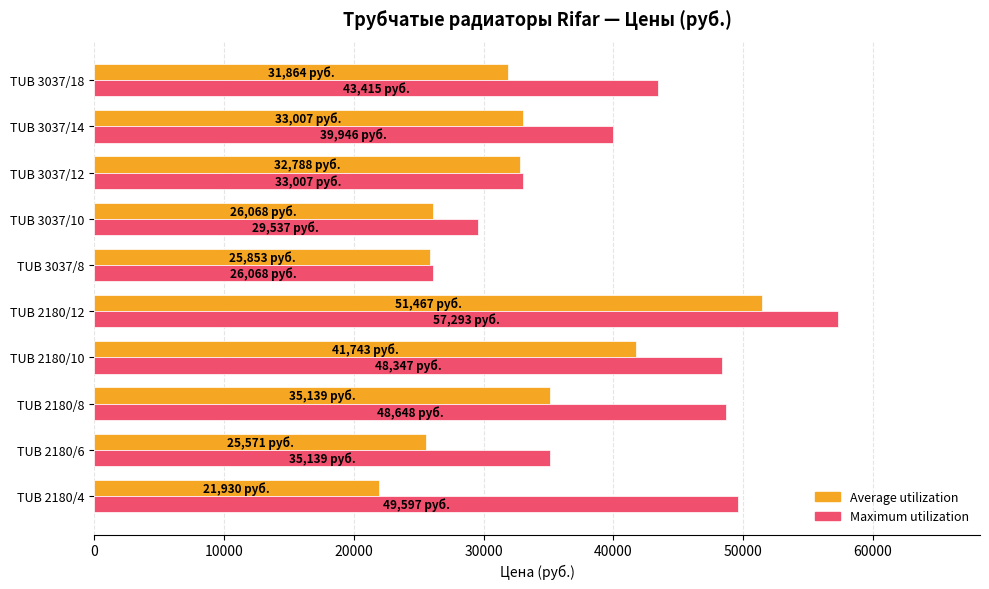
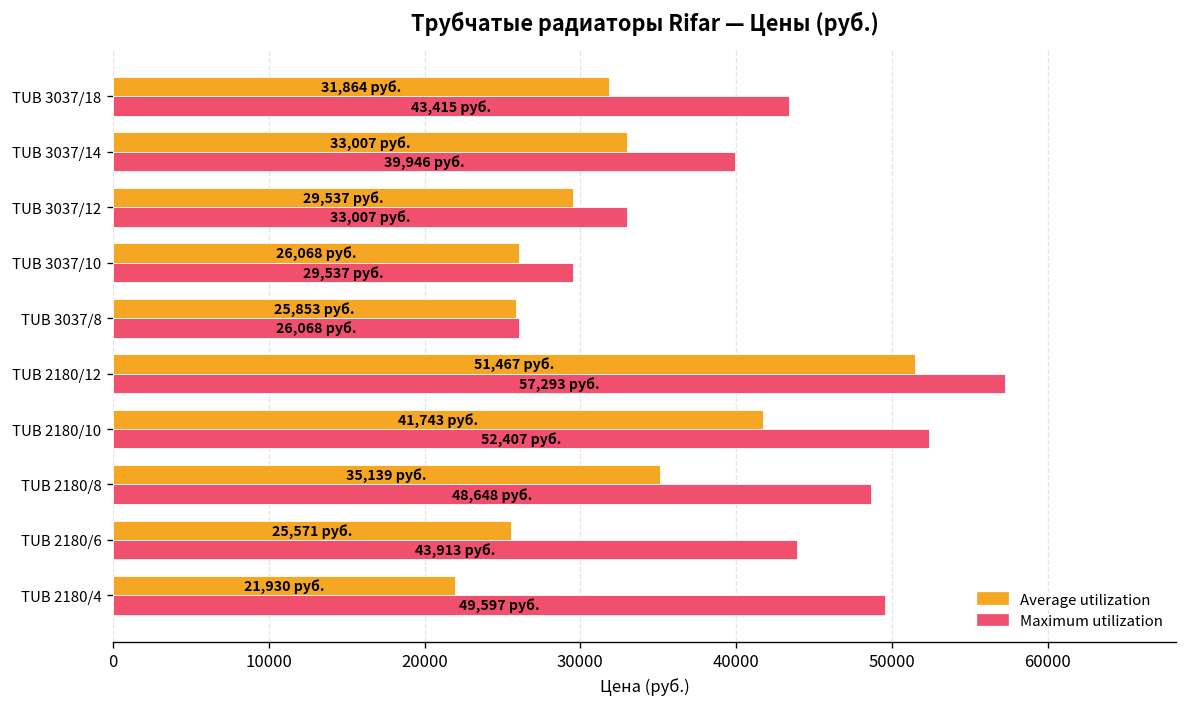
Average utilization, TUB 3037/12: 32,788 -> 29,537
Maximum utilization, TUB 2180/10: 48,347 -> 52,407
Maximum utilization, TUB 2180/6: 35,139 -> 43,913
